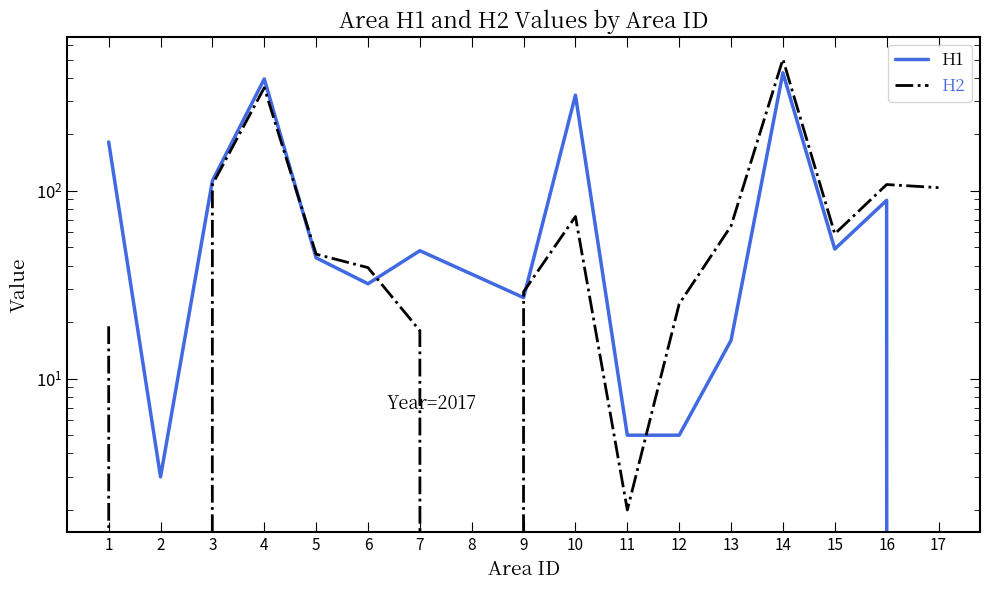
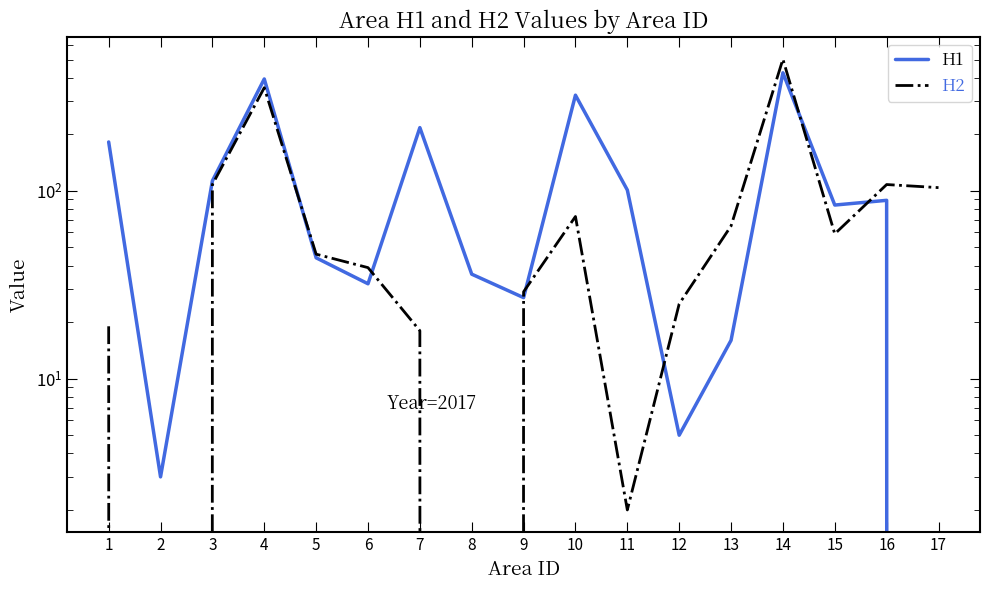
H1, 7: 48 -> 220
H1, 11: 5 -> 100
H1, 15: 49 -> 80
